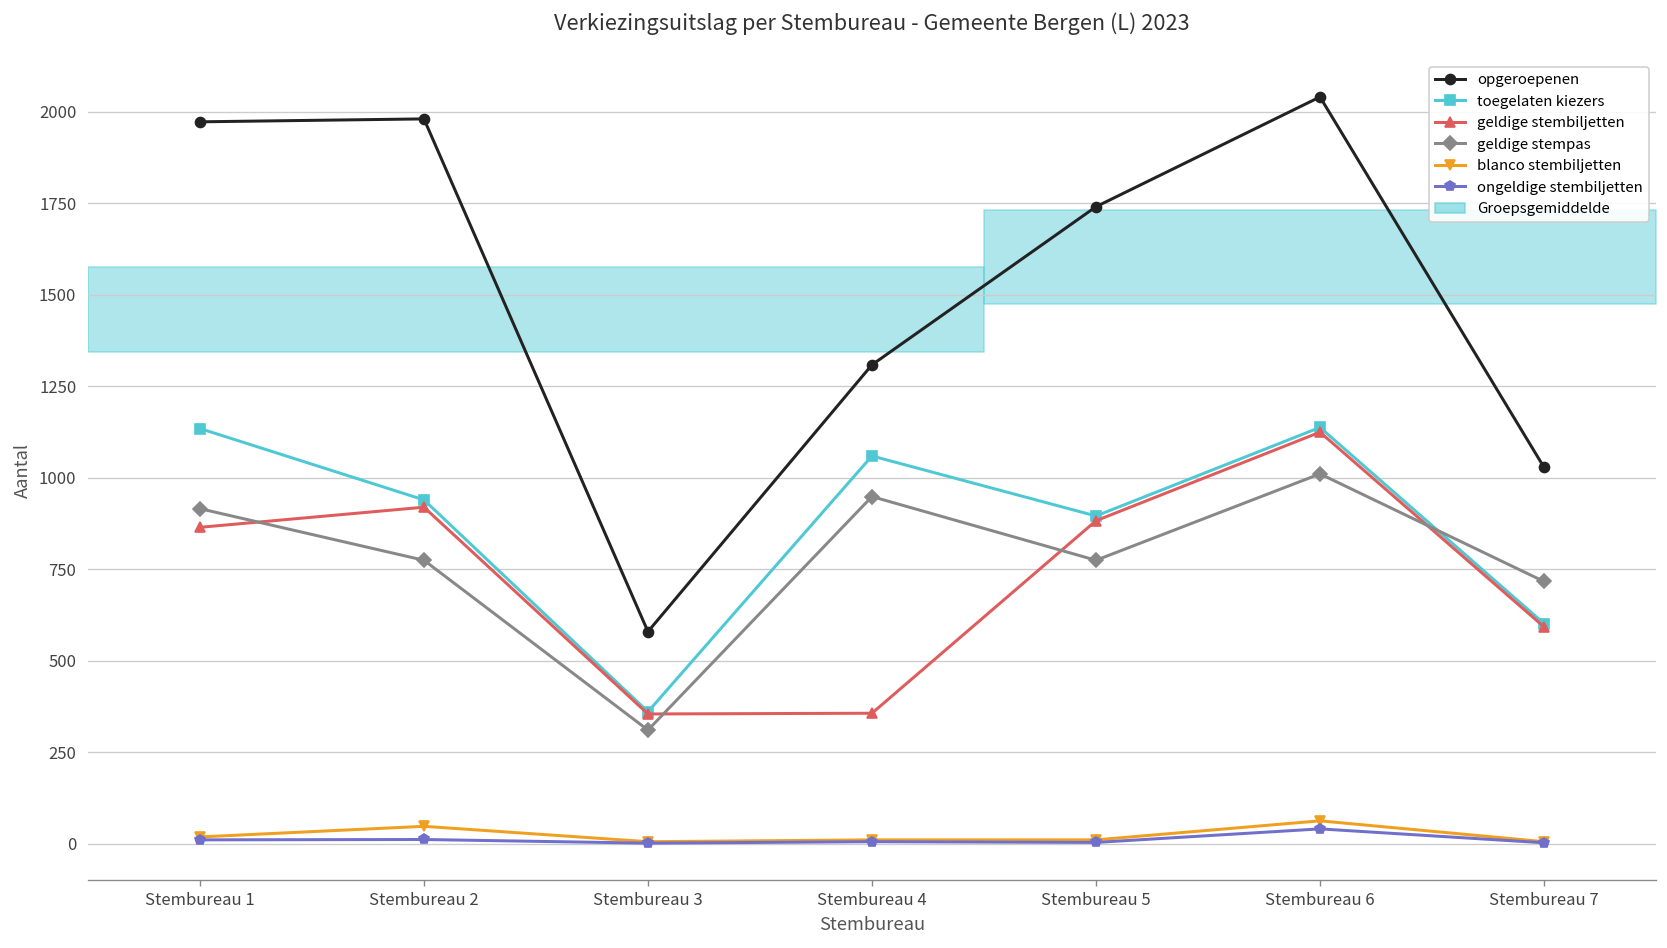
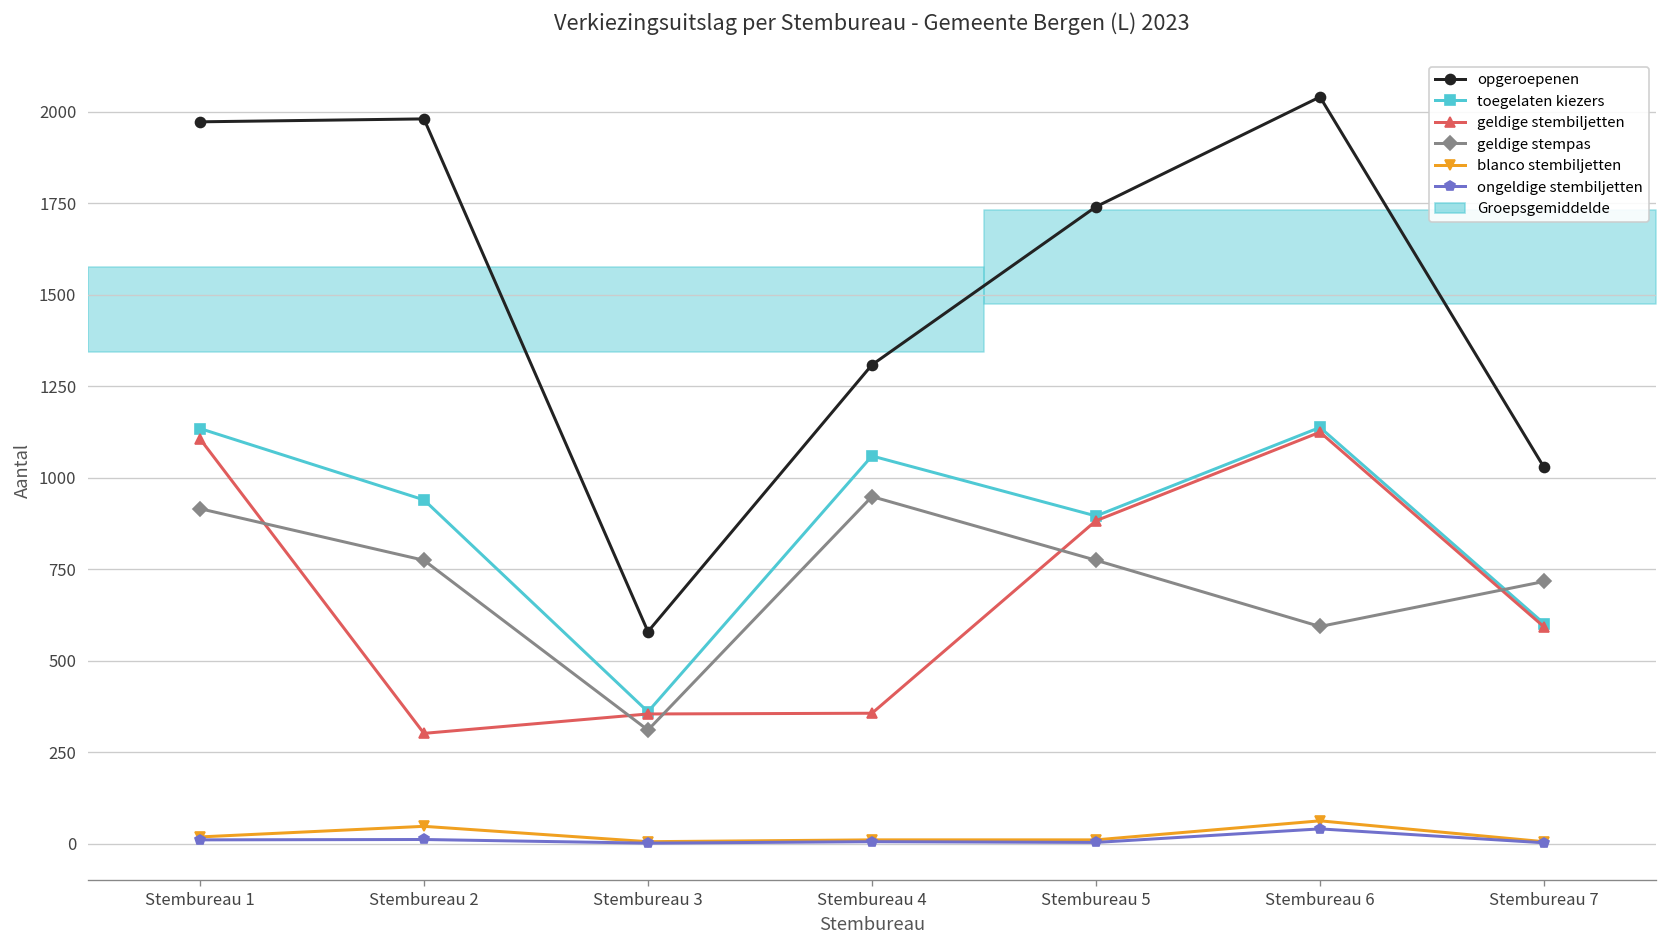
geldige stembiljetten, Stembureau 1: 860 -> 1110
geldige stembiljetten, Stembureau 2: 920 -> 300
geldige stempas, Stembureau 6: 1010 -> 590
